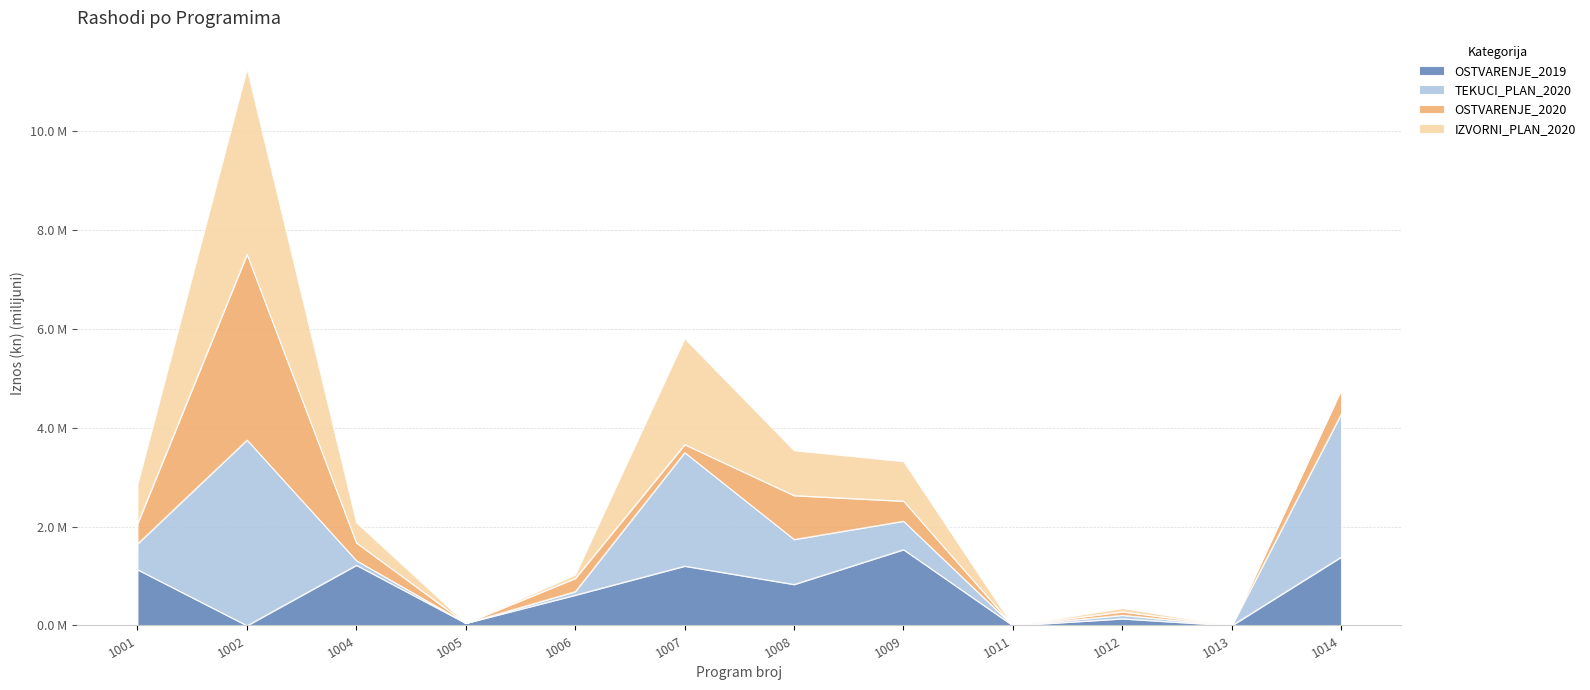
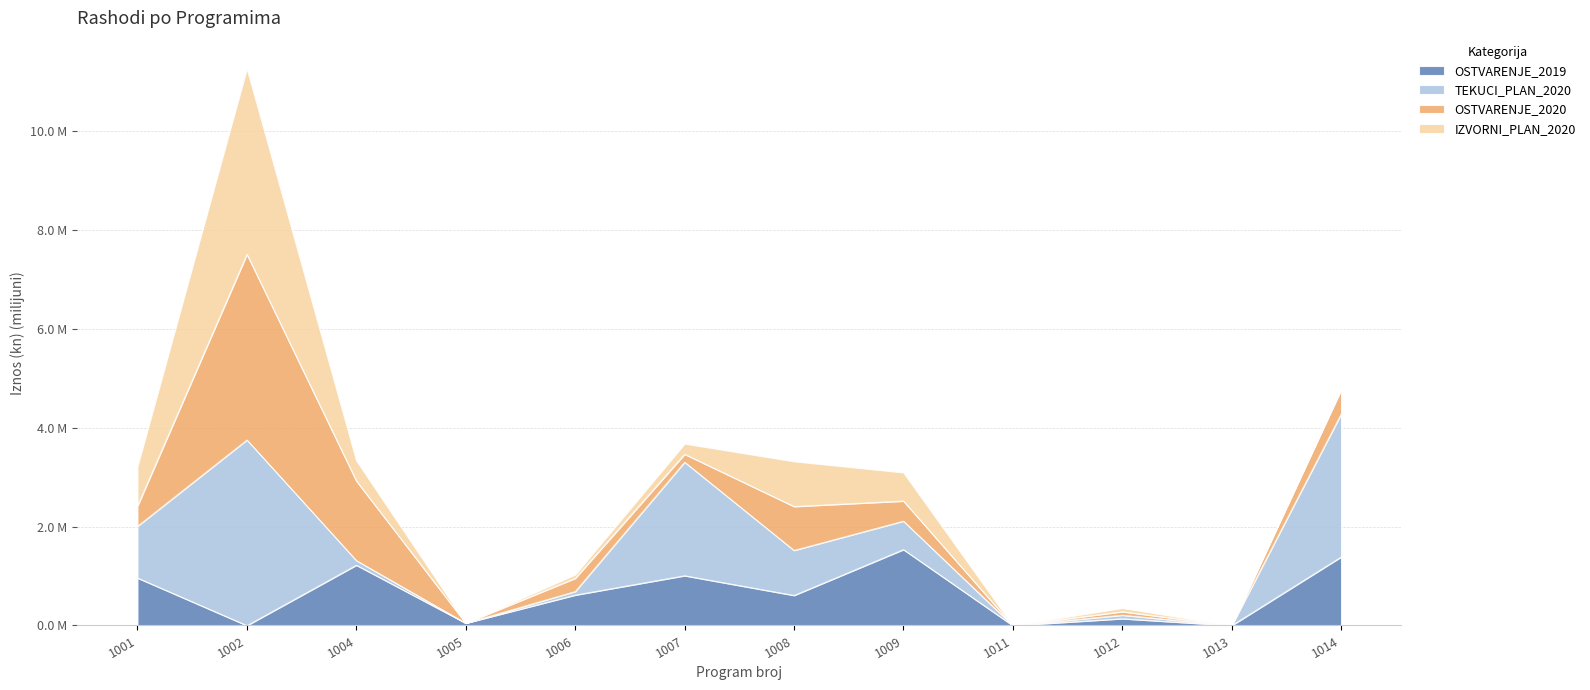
OSTVARENJE_2019, 1001: 1100000 -> 1000000
TEKUCI_PLAN_2020, 1001: 500000 -> 1000000
OSTVARENJE_2020, 1004: 400000 -> 1600000
OSTVARENJE_2019, 1007: 1200000 -> 1000000
IZVORNI_PLAN_2020, 1007: 2100000 -> 200000
OSTVARENJE_2019, 1008: 800000 -> 600000
IZVORNI_PLAN_2020, 1009: 800000 -> 600000
